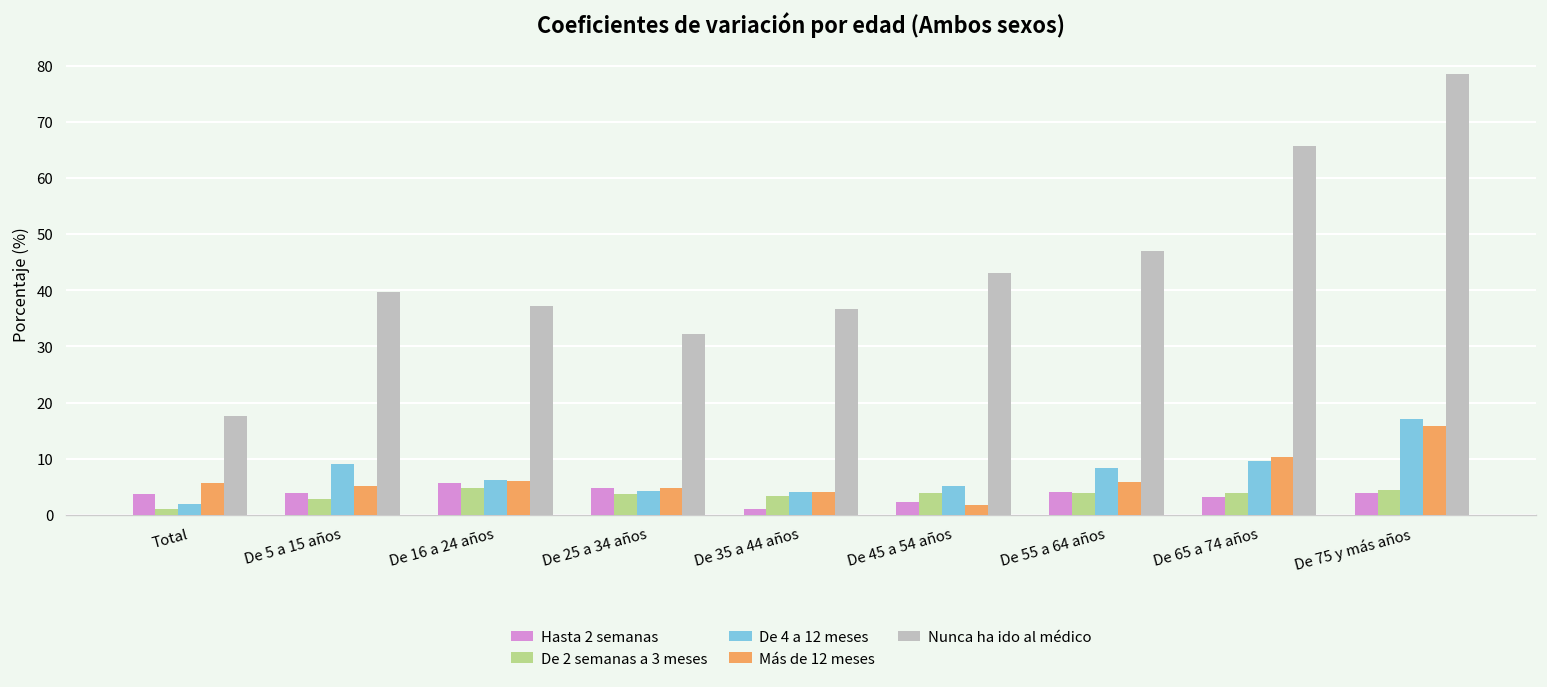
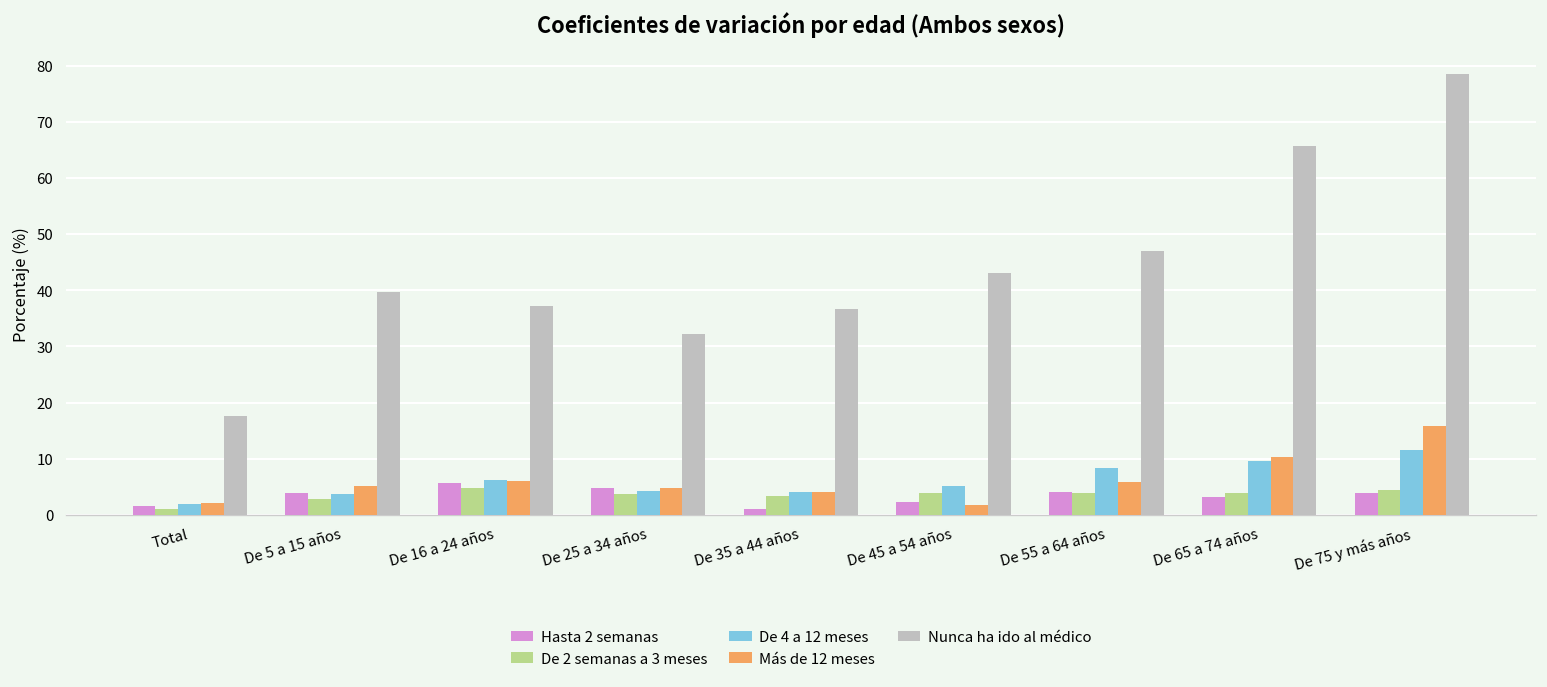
Hasta 2 semanas, Total: 4 -> 2
Más de 12 meses, Total: 6 -> 2
De 4 a 12 meses, De 5 a 15 años: 9 -> 4
De 4 a 12 meses, De 75 y más años: 17 -> 12
